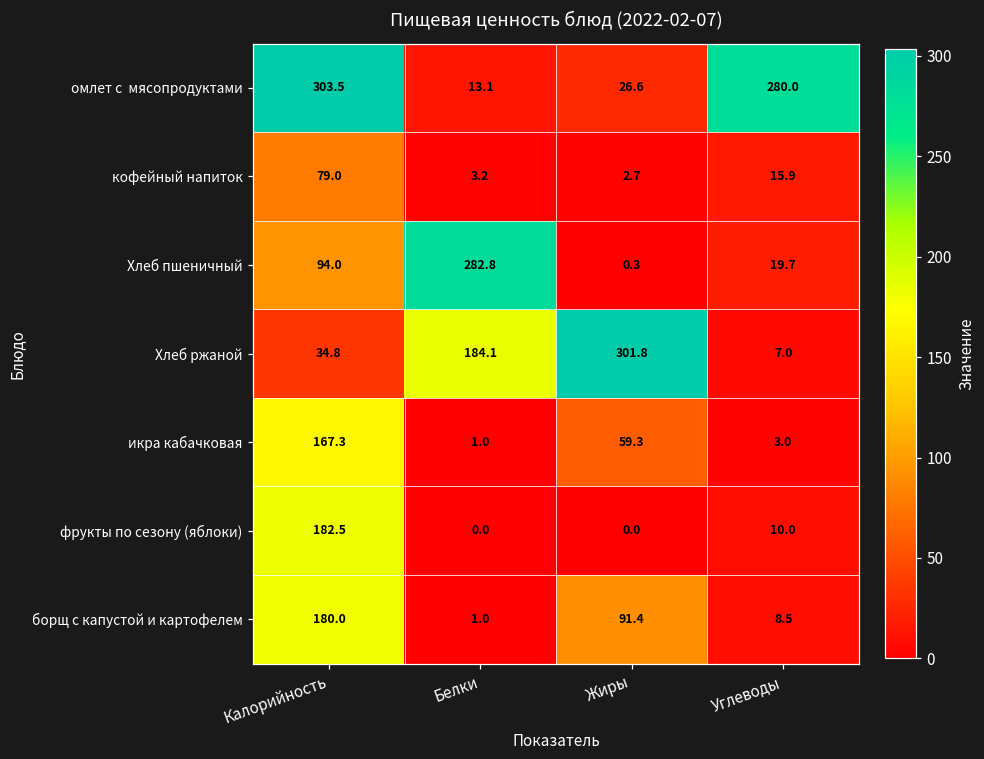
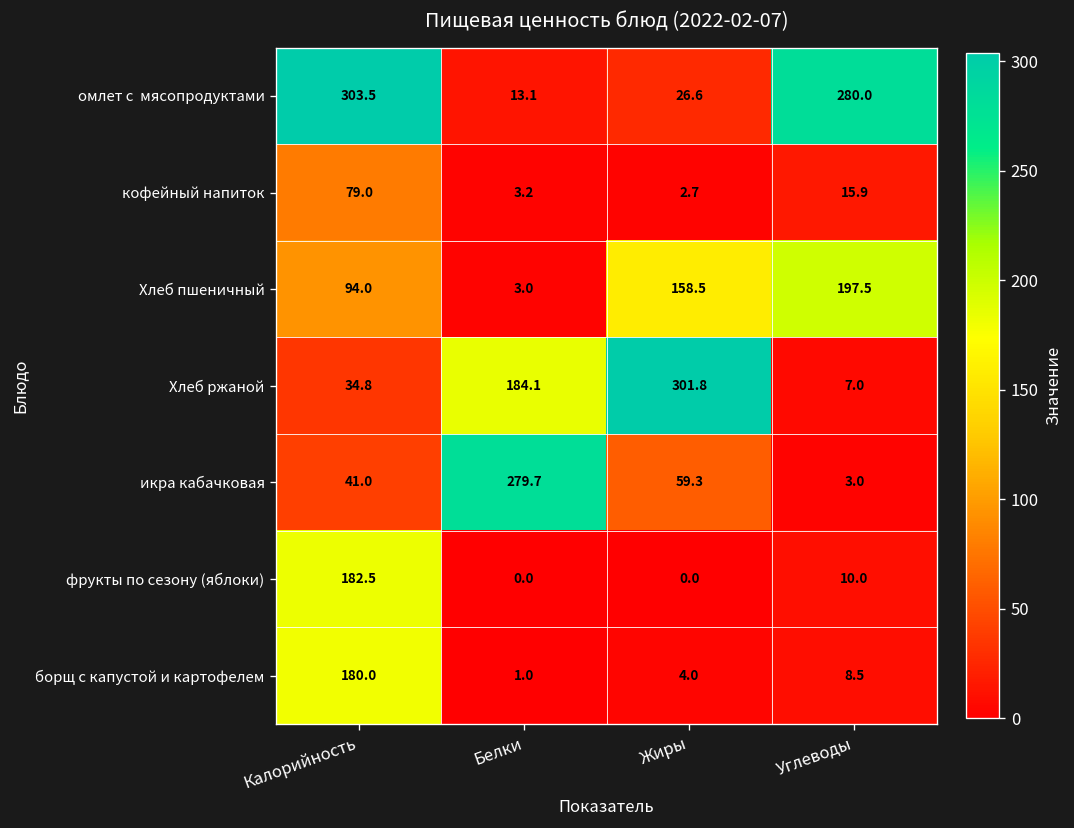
Хлеб пшеничный, Белки: 282.8 -> 3.0
Хлеб пшеничный, Жиры: 0.3 -> 158.5
Хлеб пшеничный, Углеводы: 19.7 -> 197.5
икра кабачковая, Калорийность: 167.3 -> 41.0
икра кабачковая, Белки: 1.0 -> 279.7
борщ с капустой и картофелем, Жиры: 91.4 -> 4.0
